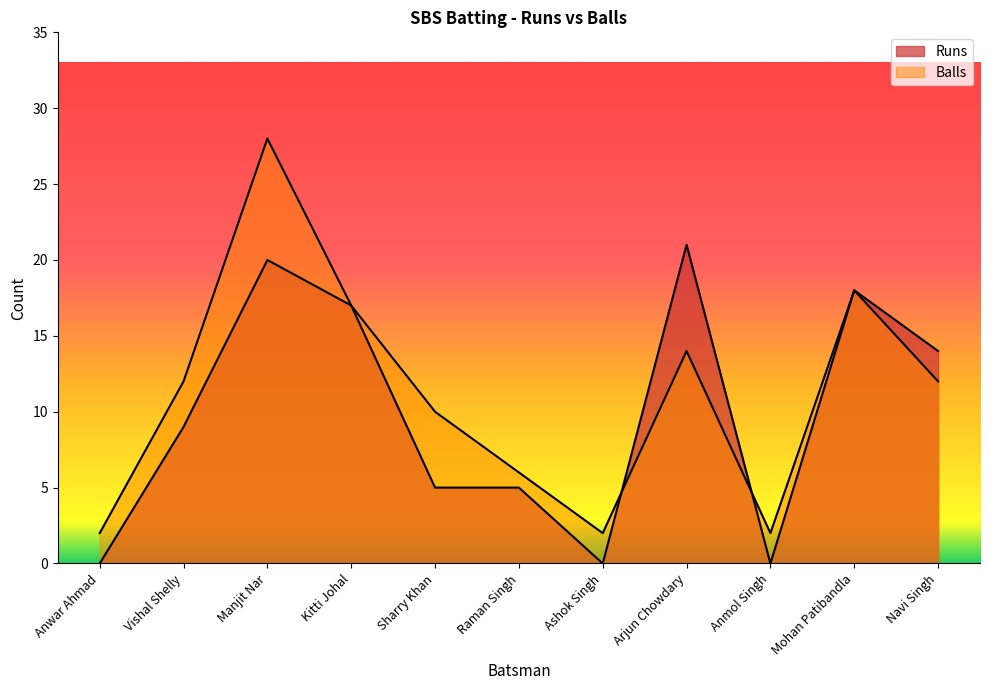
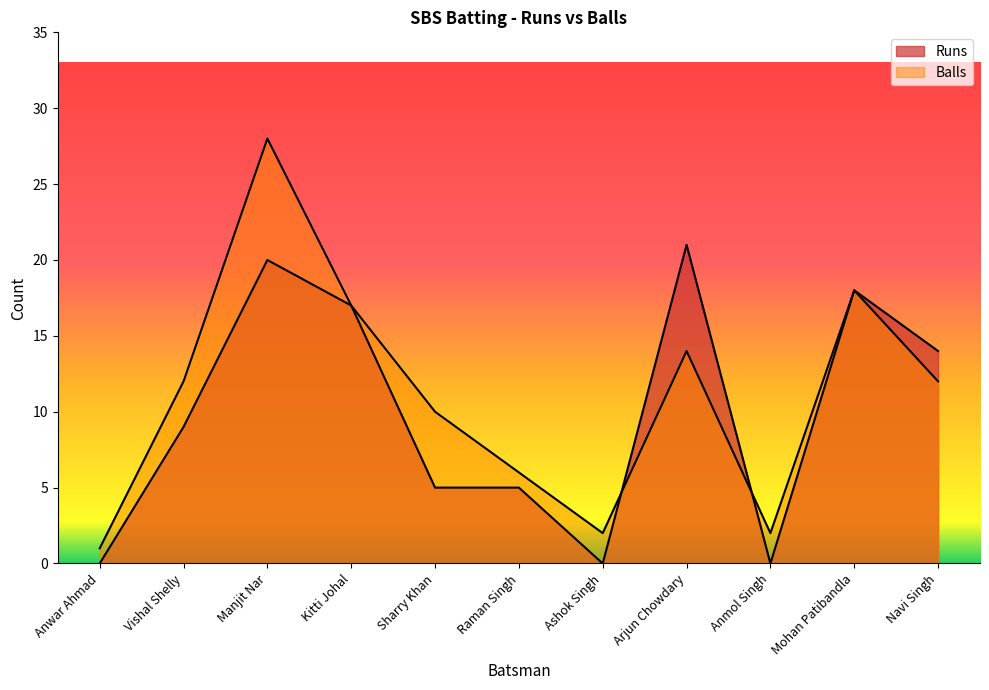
Balls, Anwar Ahmad: 2 -> 1
